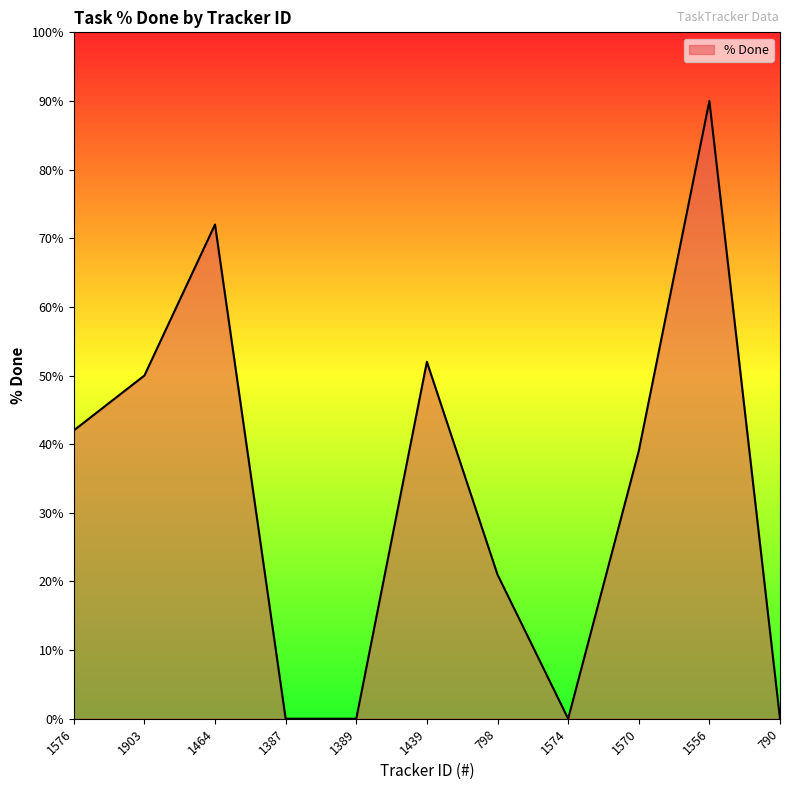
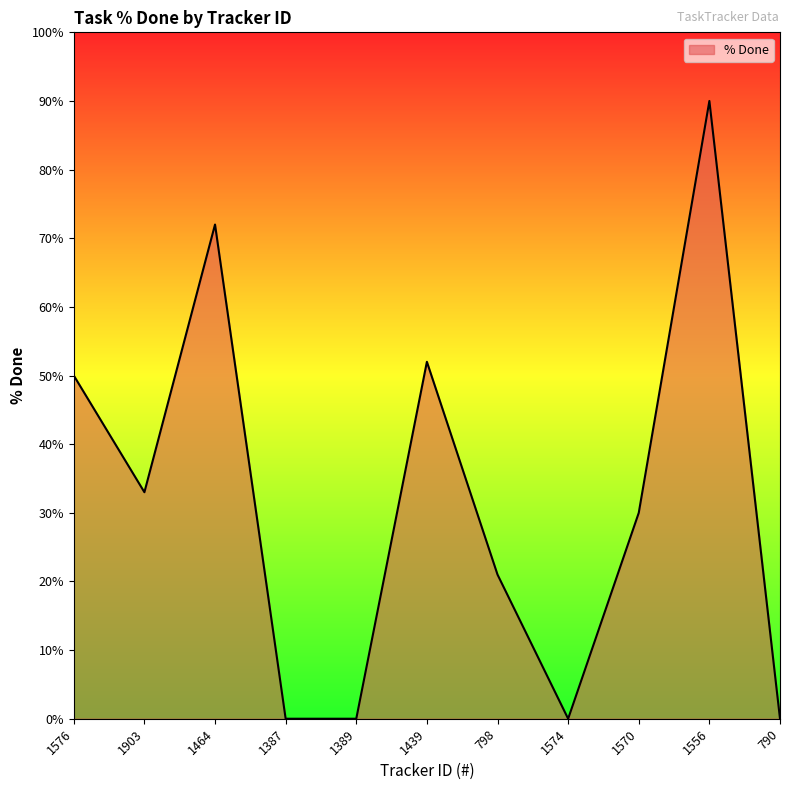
1576: 42% -> 50%
1903: 50% -> 33%
1570: 39% -> 30%
